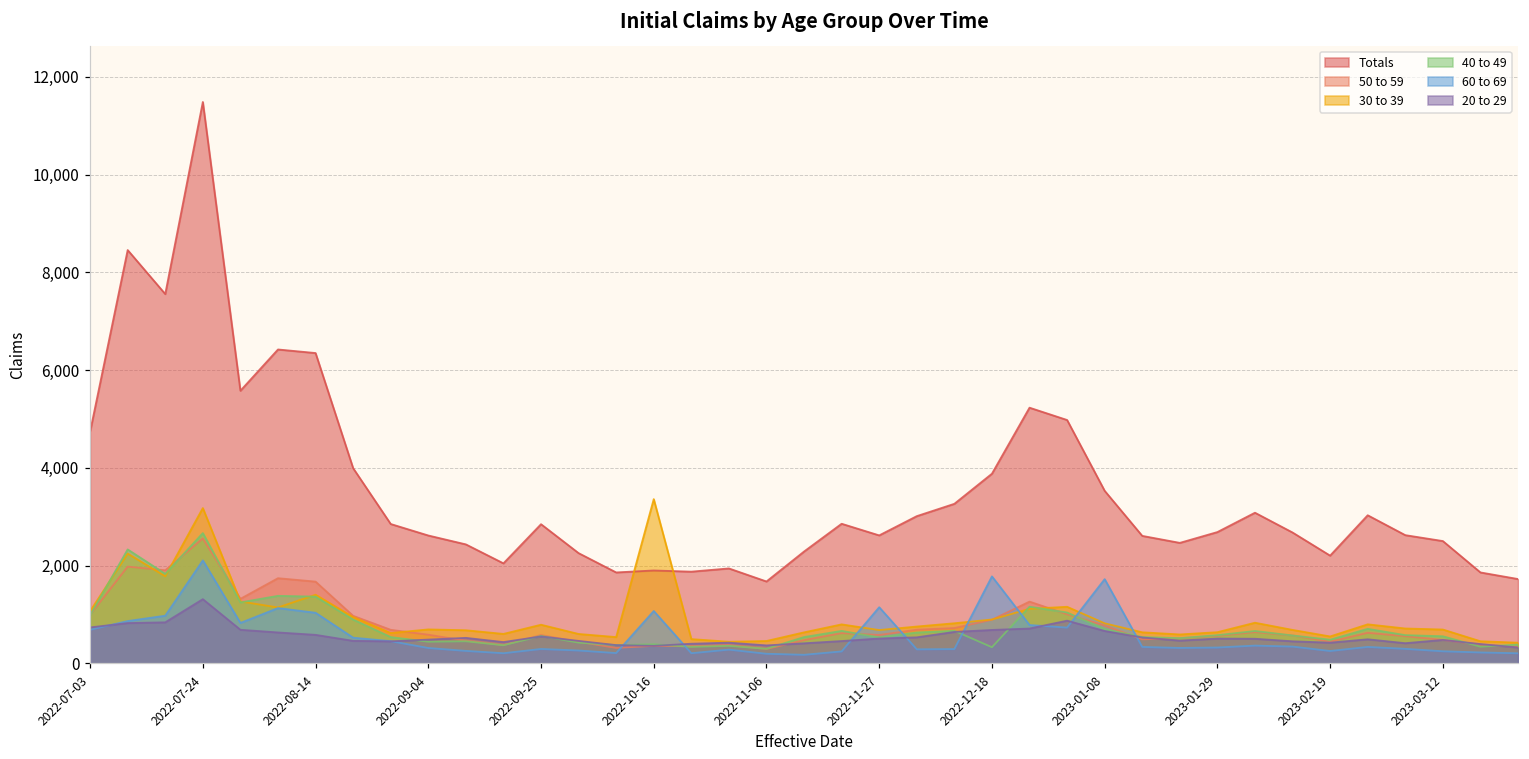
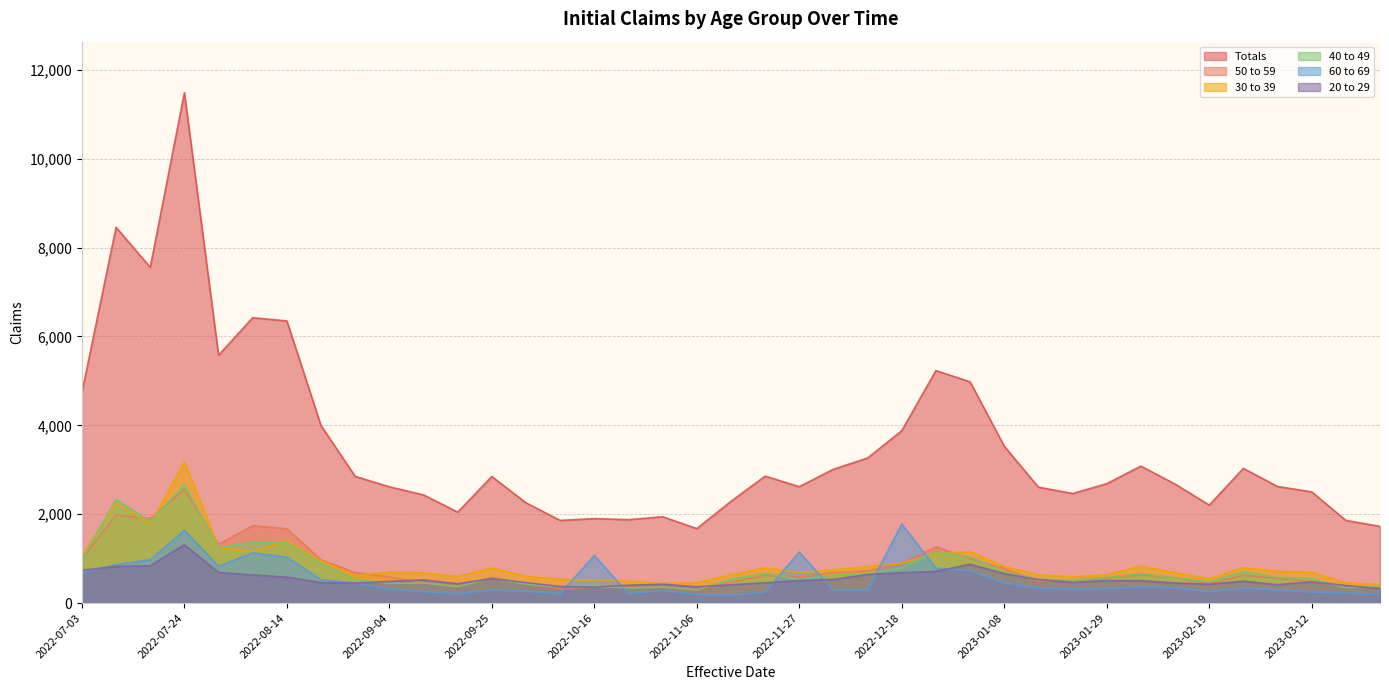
60 to 69, 2022-07-24: 2,100 -> 1,600
30 to 39, 2022-10-16: 3,400 -> 500
40 to 49, 2022-12-18: 300 -> 800
60 to 69, 2023-01-08: 1,700 -> 500
